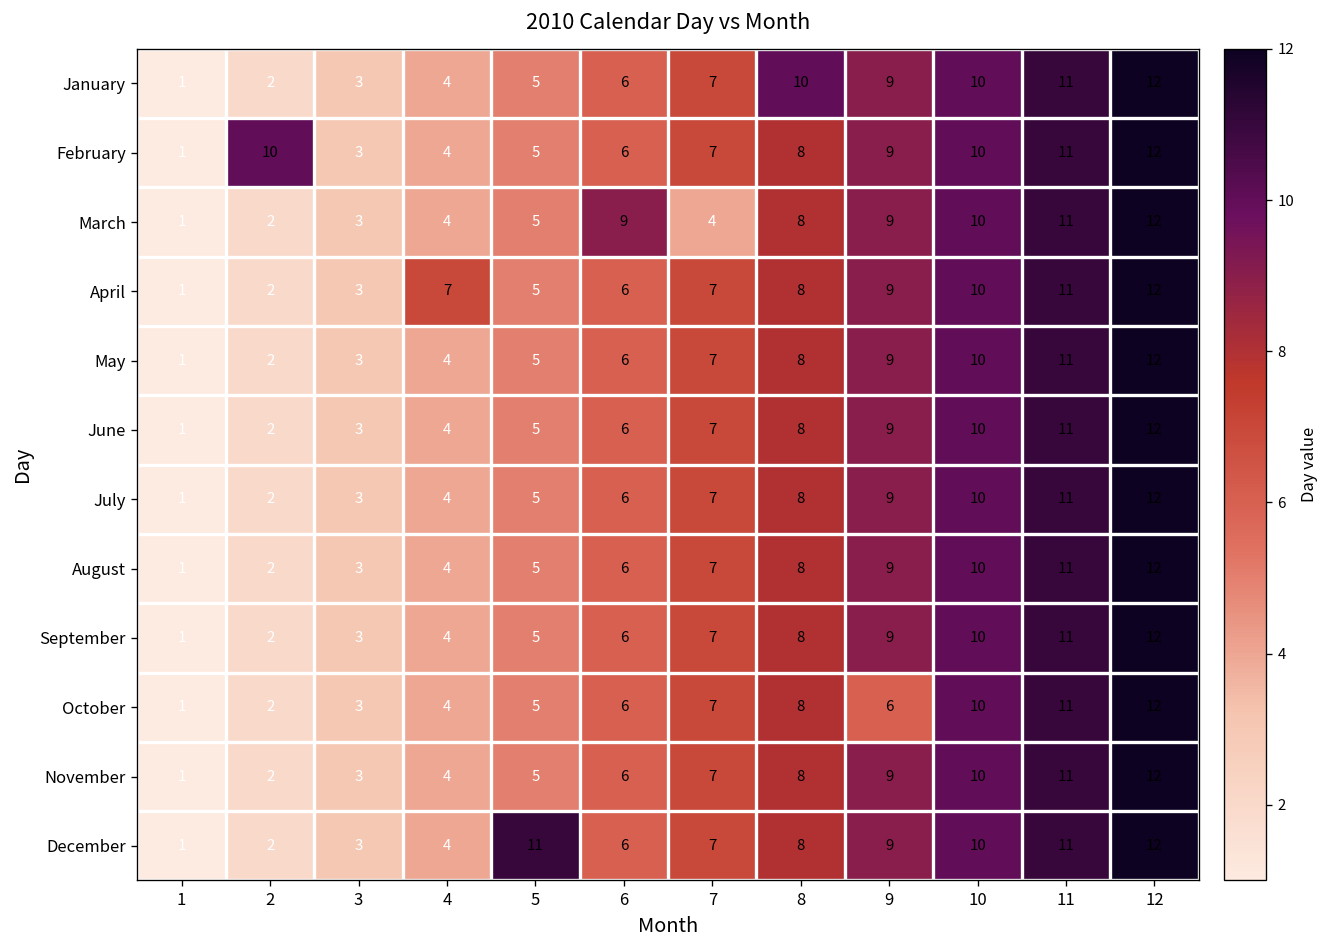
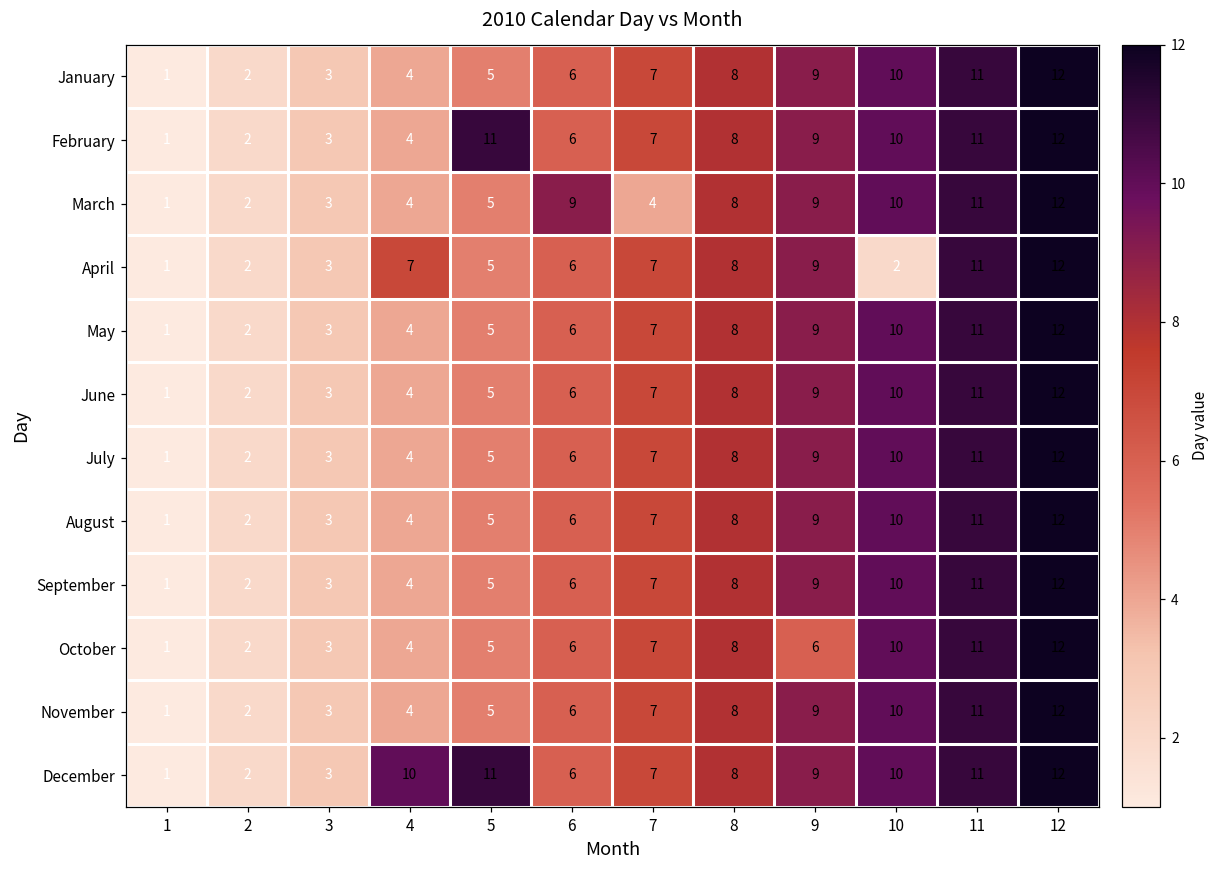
January, 8: 10 -> 8
February, 2: 10 -> 2
February, 5: 5 -> 11
April, 10: 10 -> 2
December, 4: 4 -> 10
